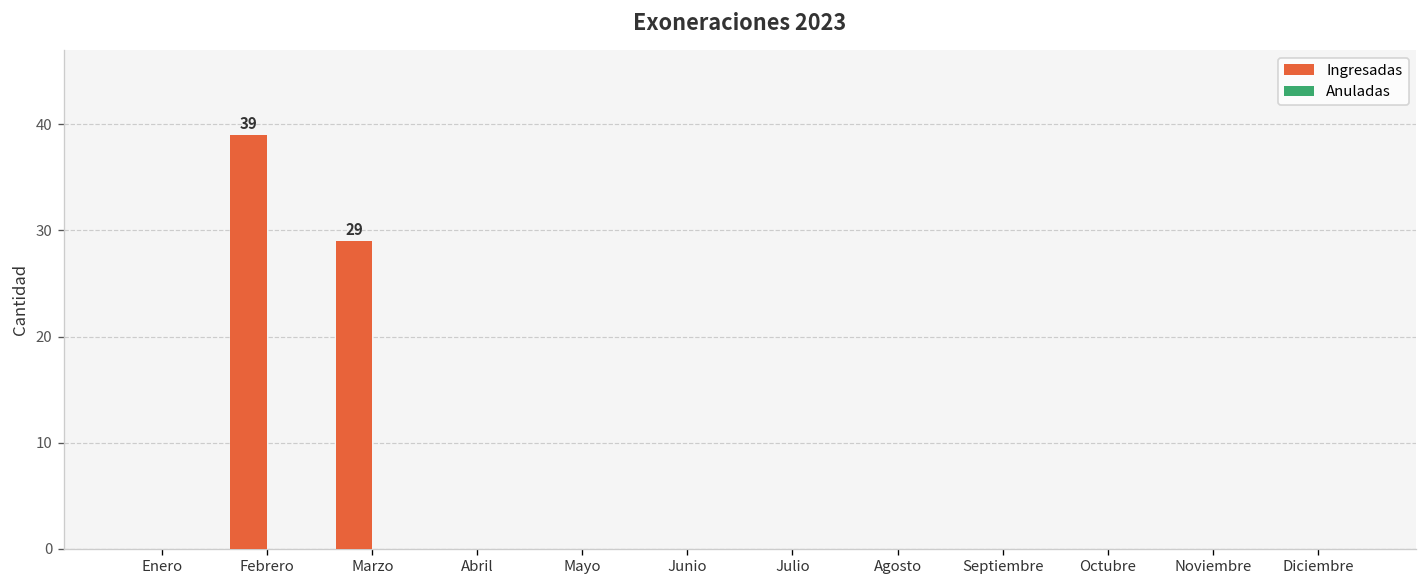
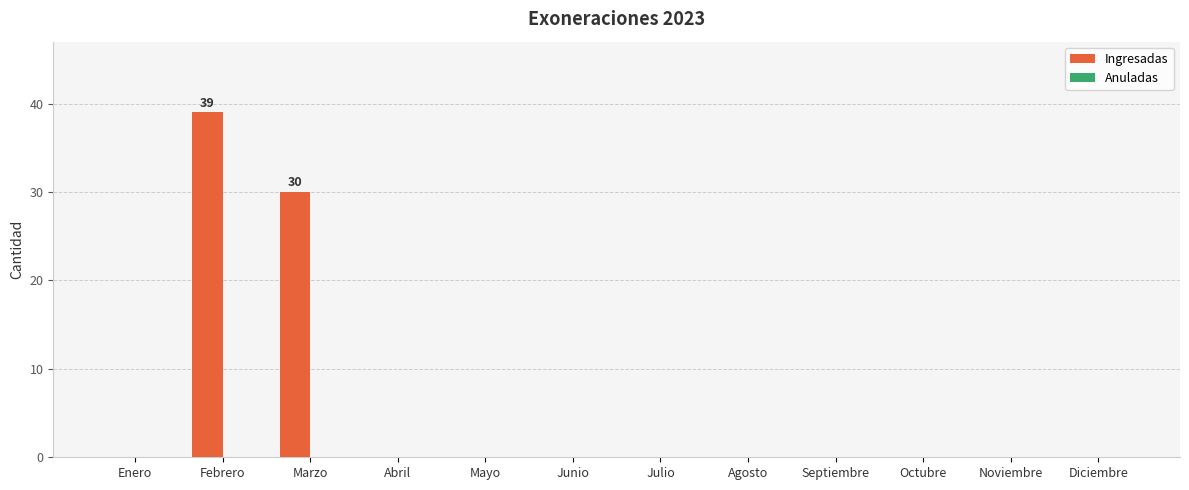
Ingresadas, Marzo: 29 -> 30
